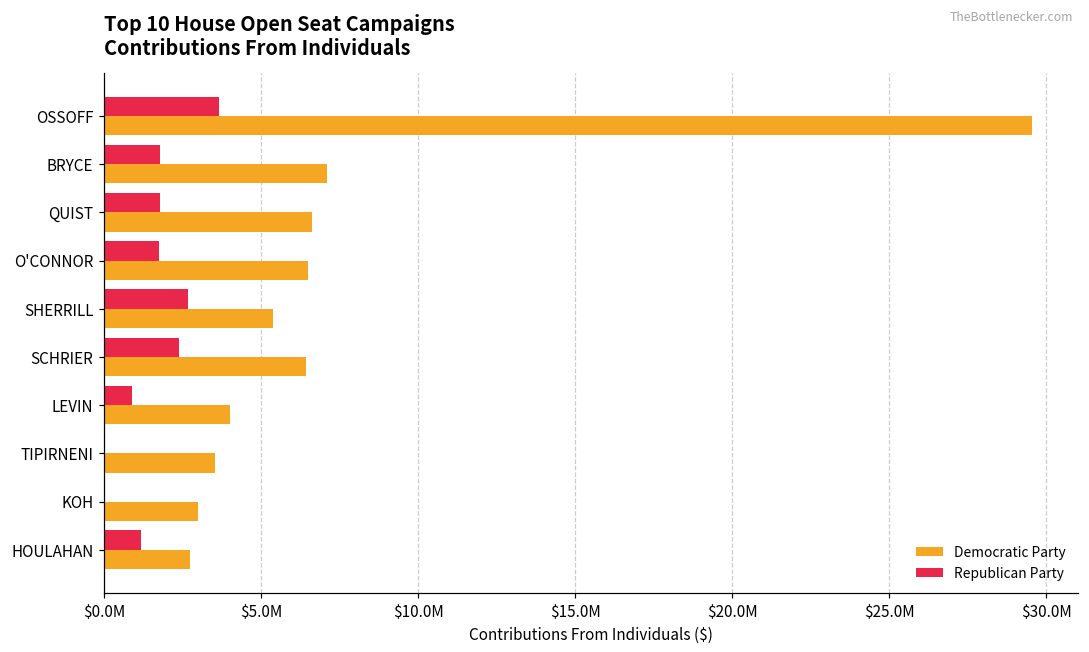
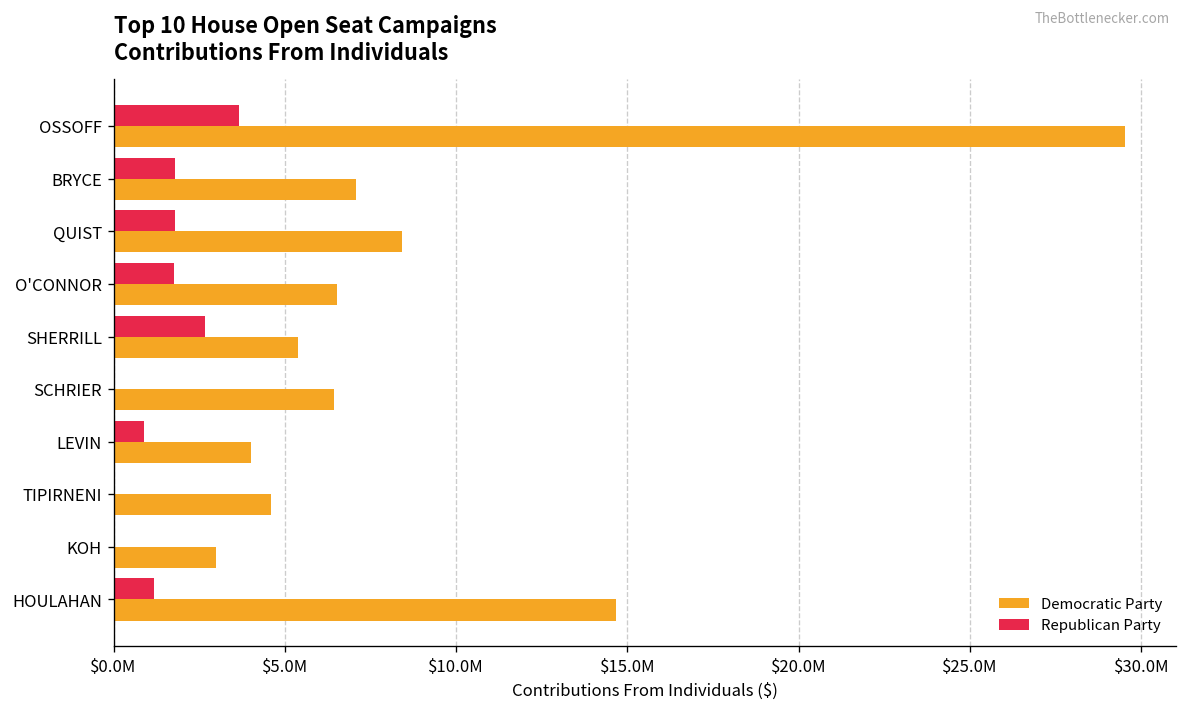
Democratic Party, QUIST: $6600000 -> $8400000
Republican Party, SCHRIER: $2400000 -> $0
Democratic Party, TIPIRNENI: $3500000 -> $4600000
Democratic Party, HOULAHAN: $2700000 -> $14700000
